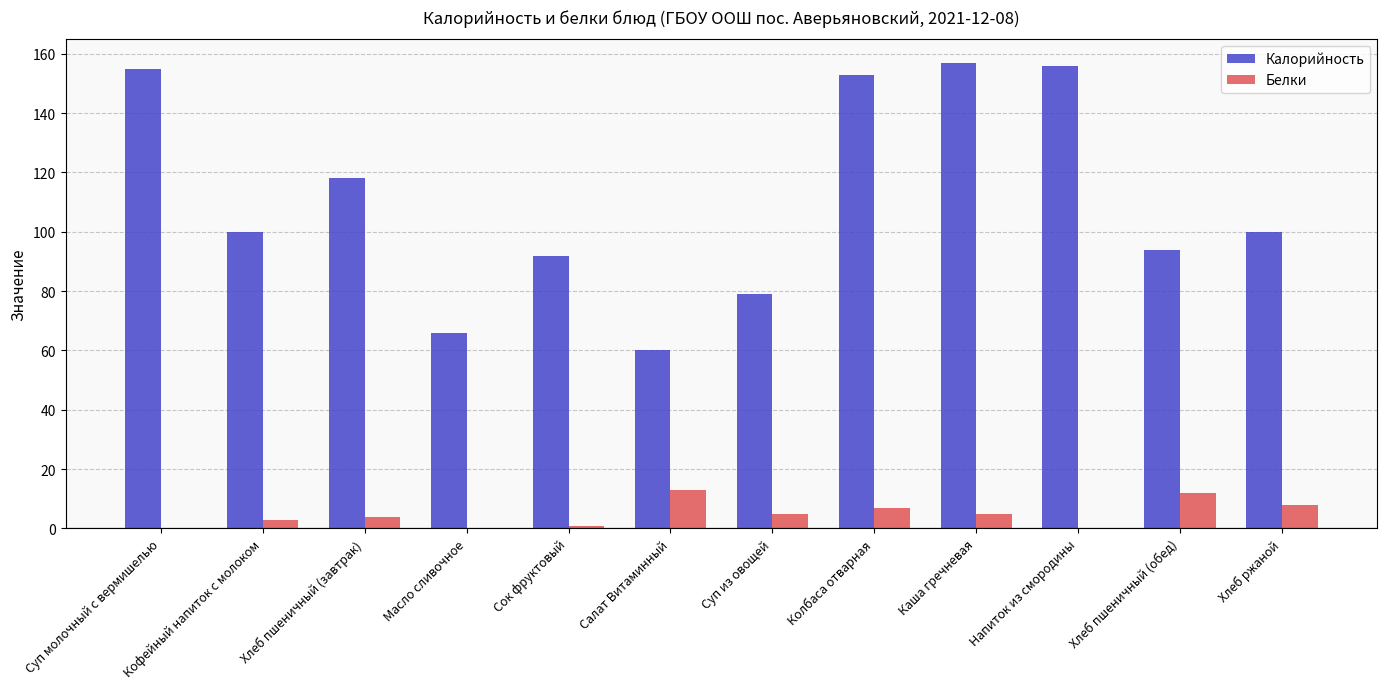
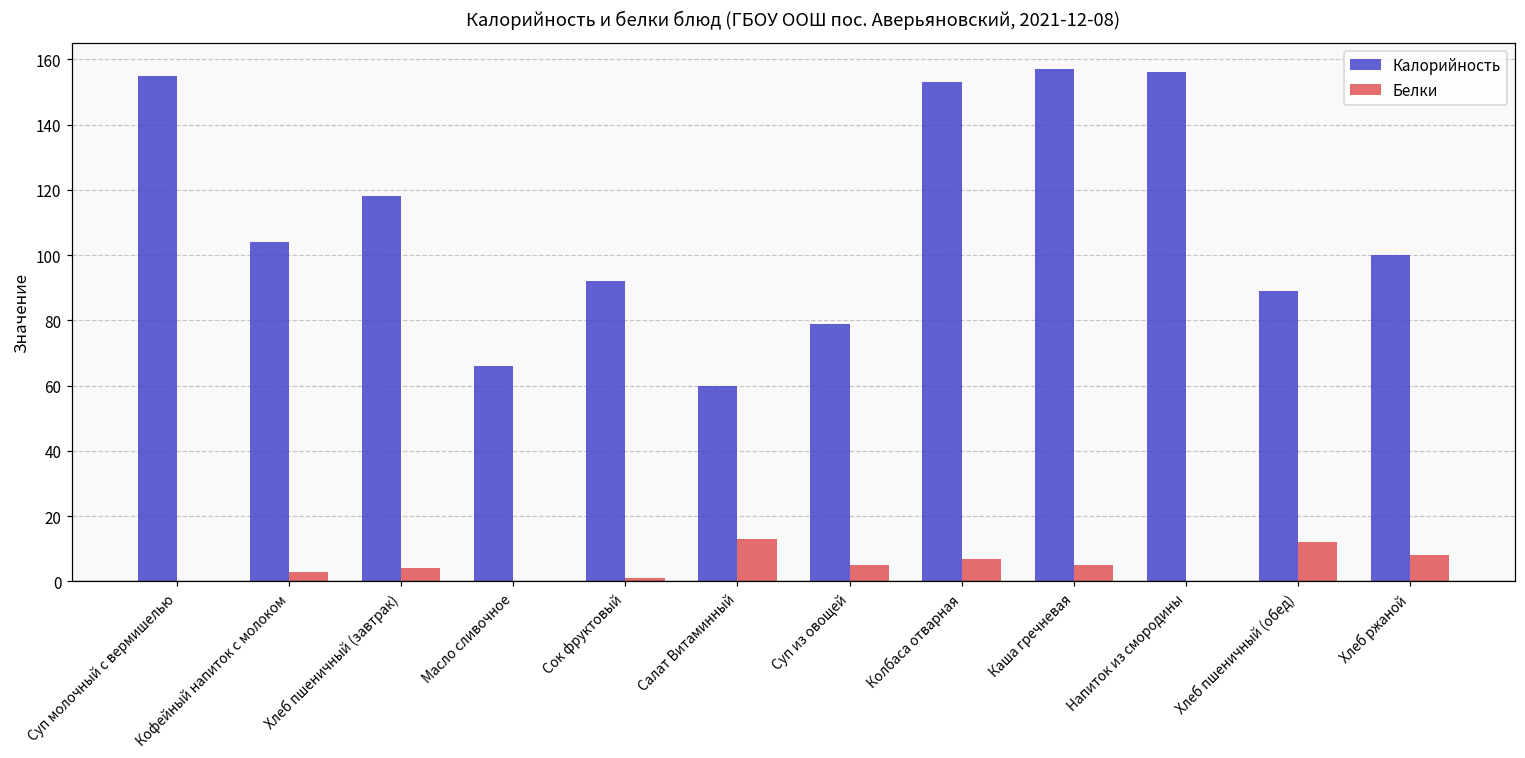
Калорийность, Кофейный напиток с молоком: 100 -> 104
Калорийность, Хлеб пшеничный (обед): 94 -> 89
